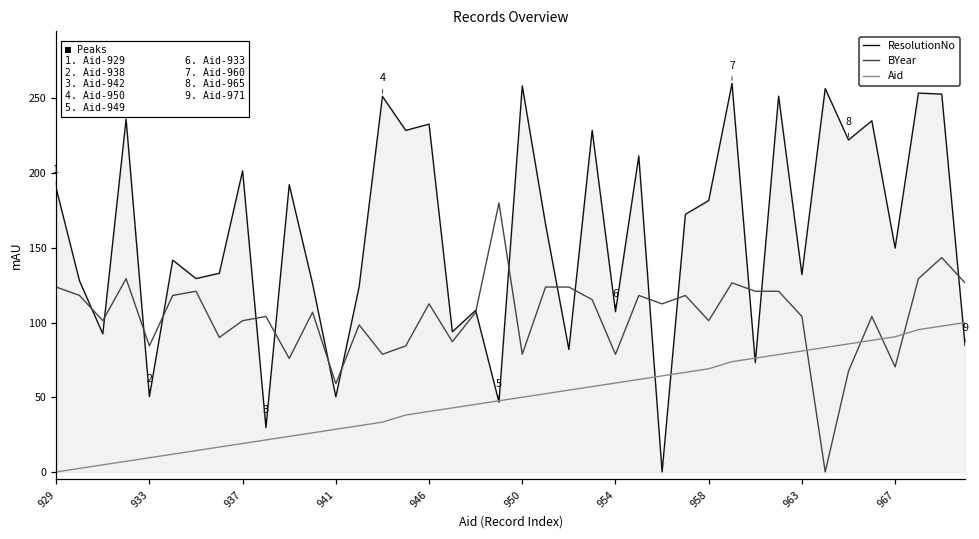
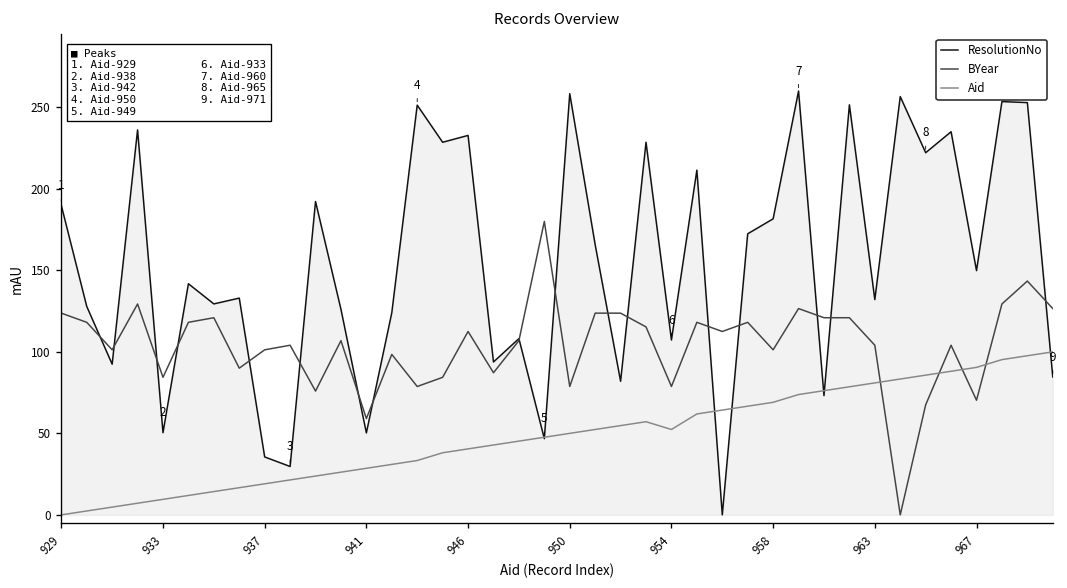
ResolutionNo, 937: 202 -> 36
Aid, 954: 60 -> 52
